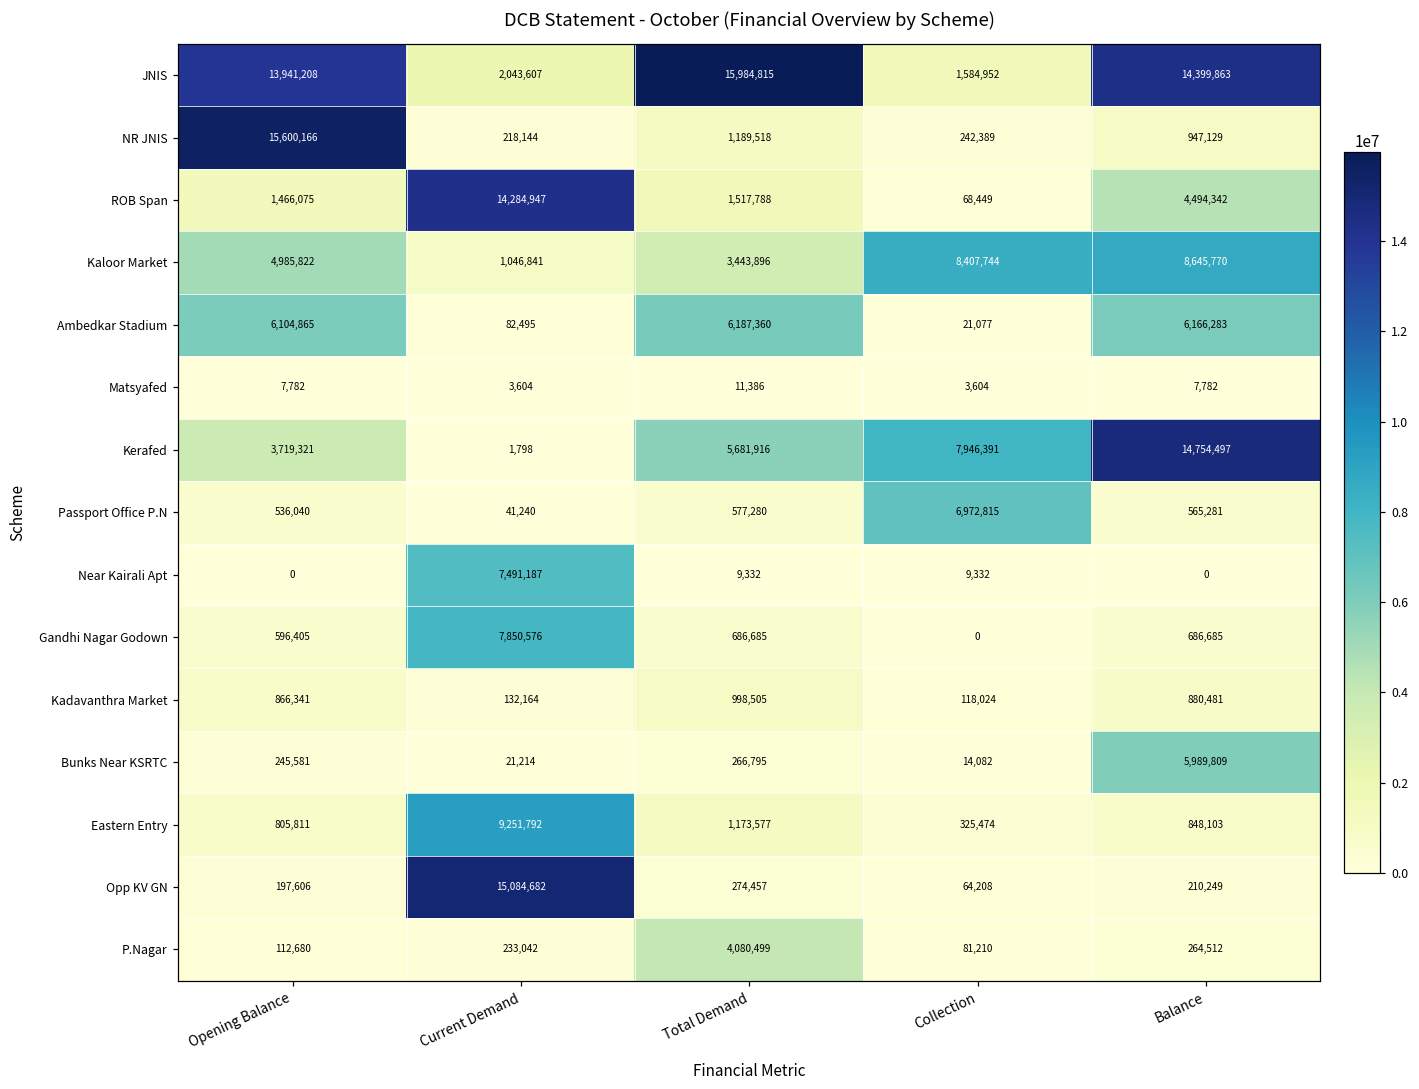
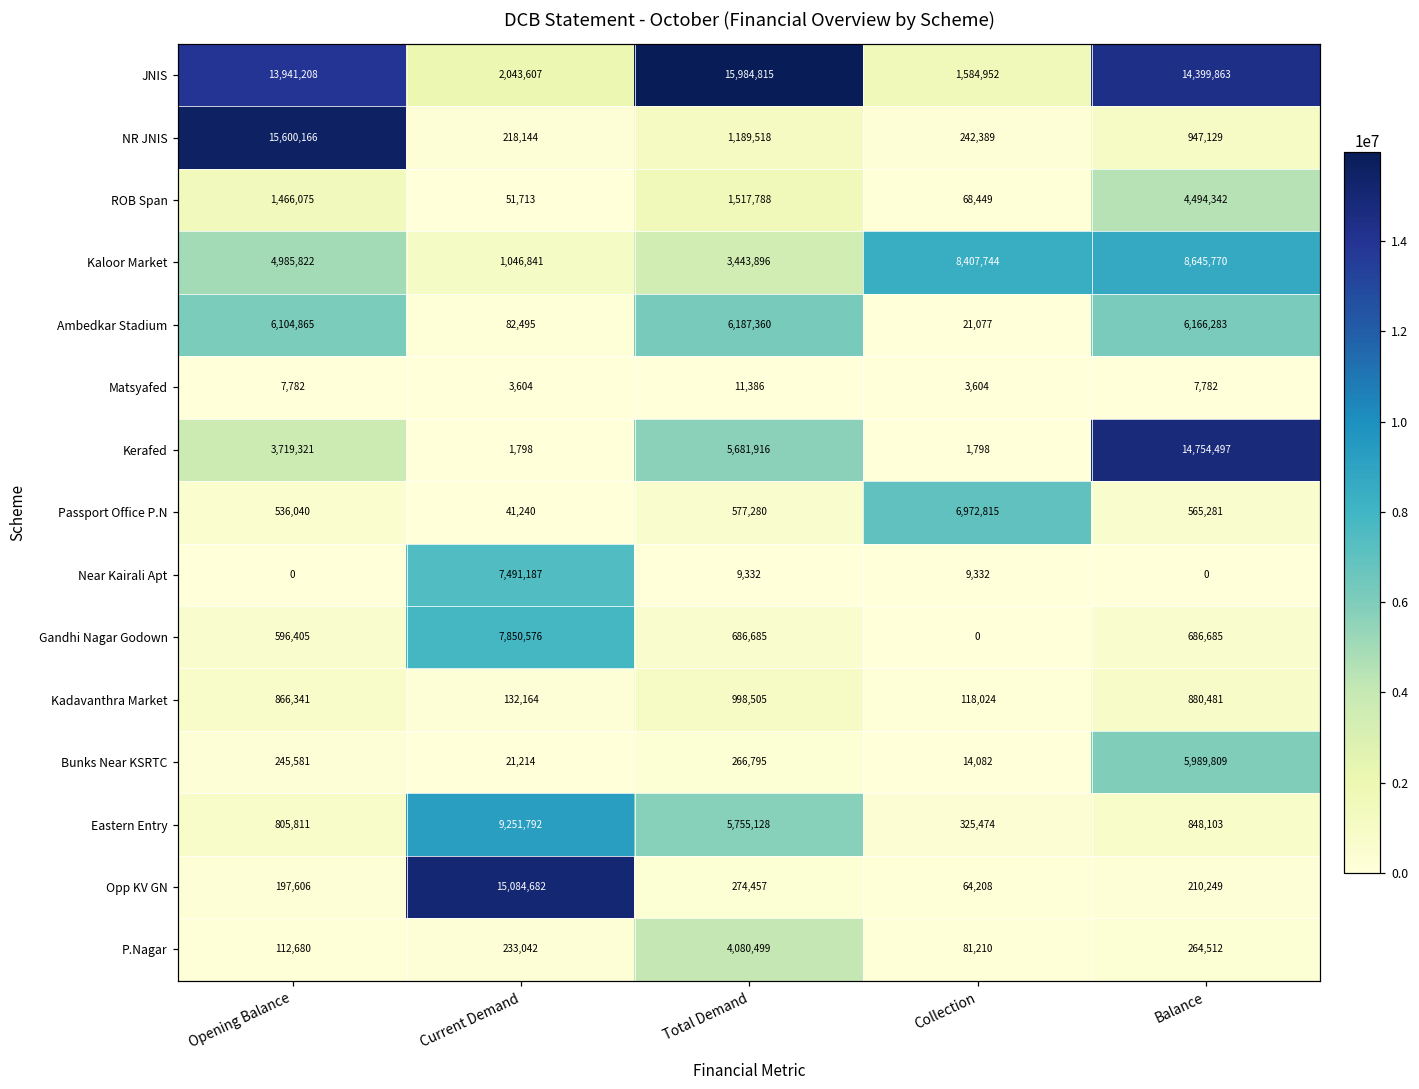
ROB Span, Current Demand: 14,284,947 -> 51,713
Kerafed, Collection: 7,946,391 -> 1,798
Eastern Entry, Total Demand: 1,173,577 -> 5,755,128
